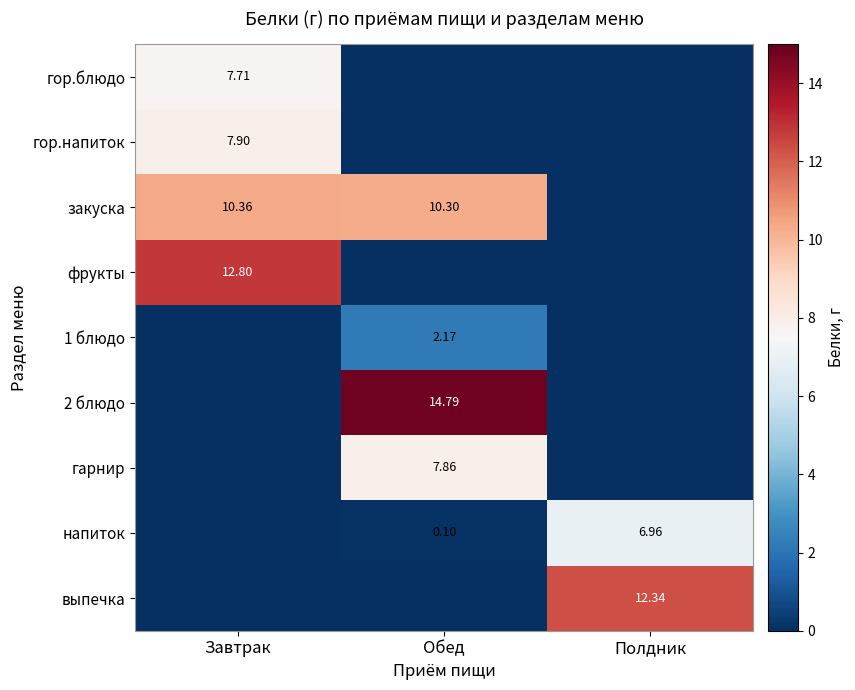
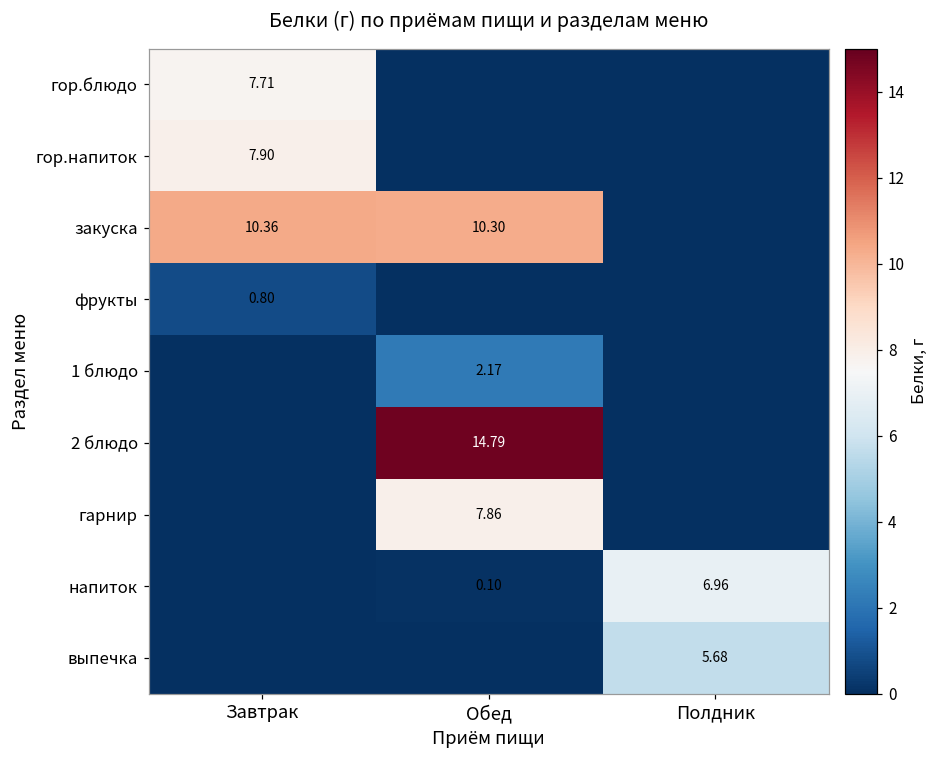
фрукты, Завтрак: 12.80 -> 0.80
выпечка, Полдник: 12.34 -> 5.68
